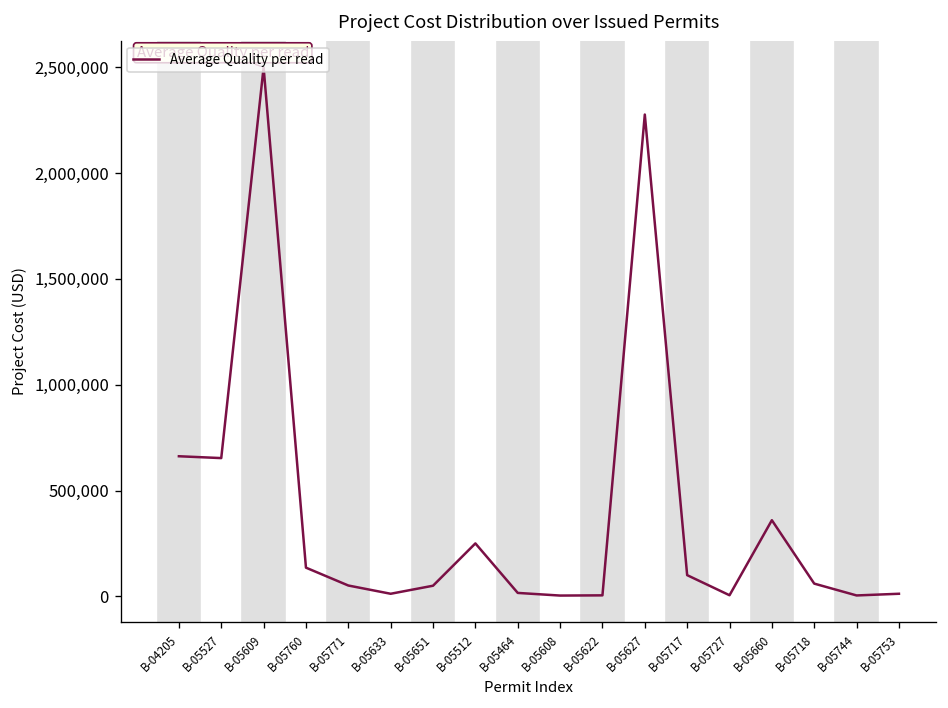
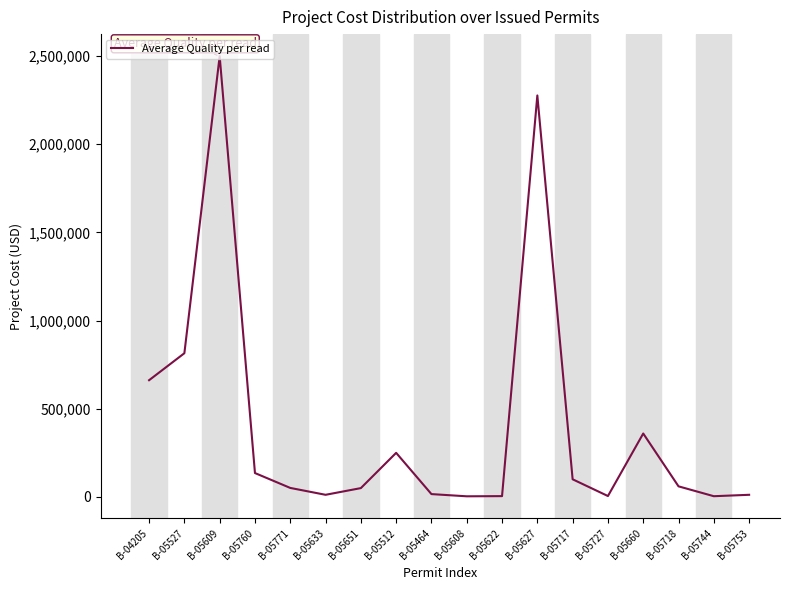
B-05527: 650,000 -> 820,000
